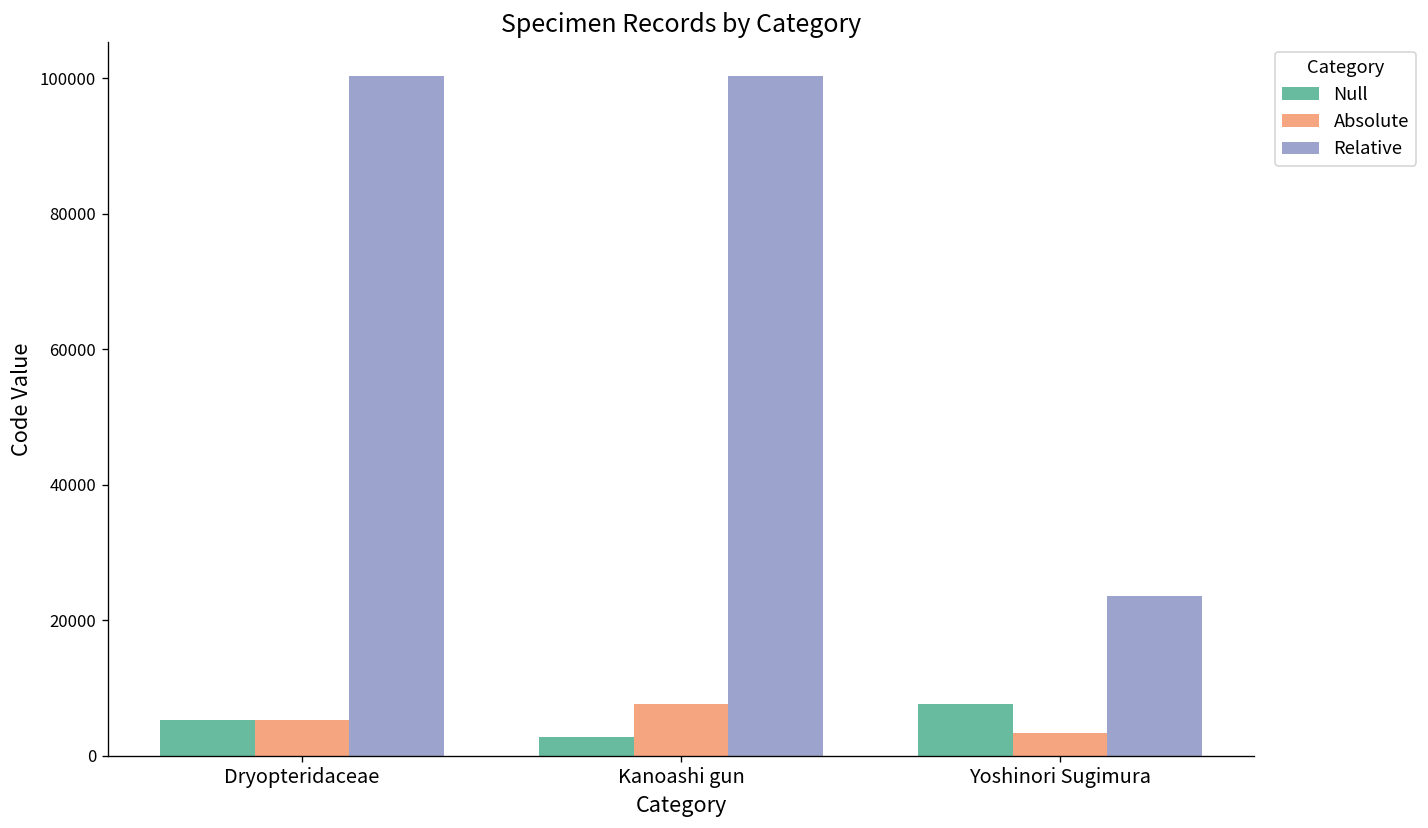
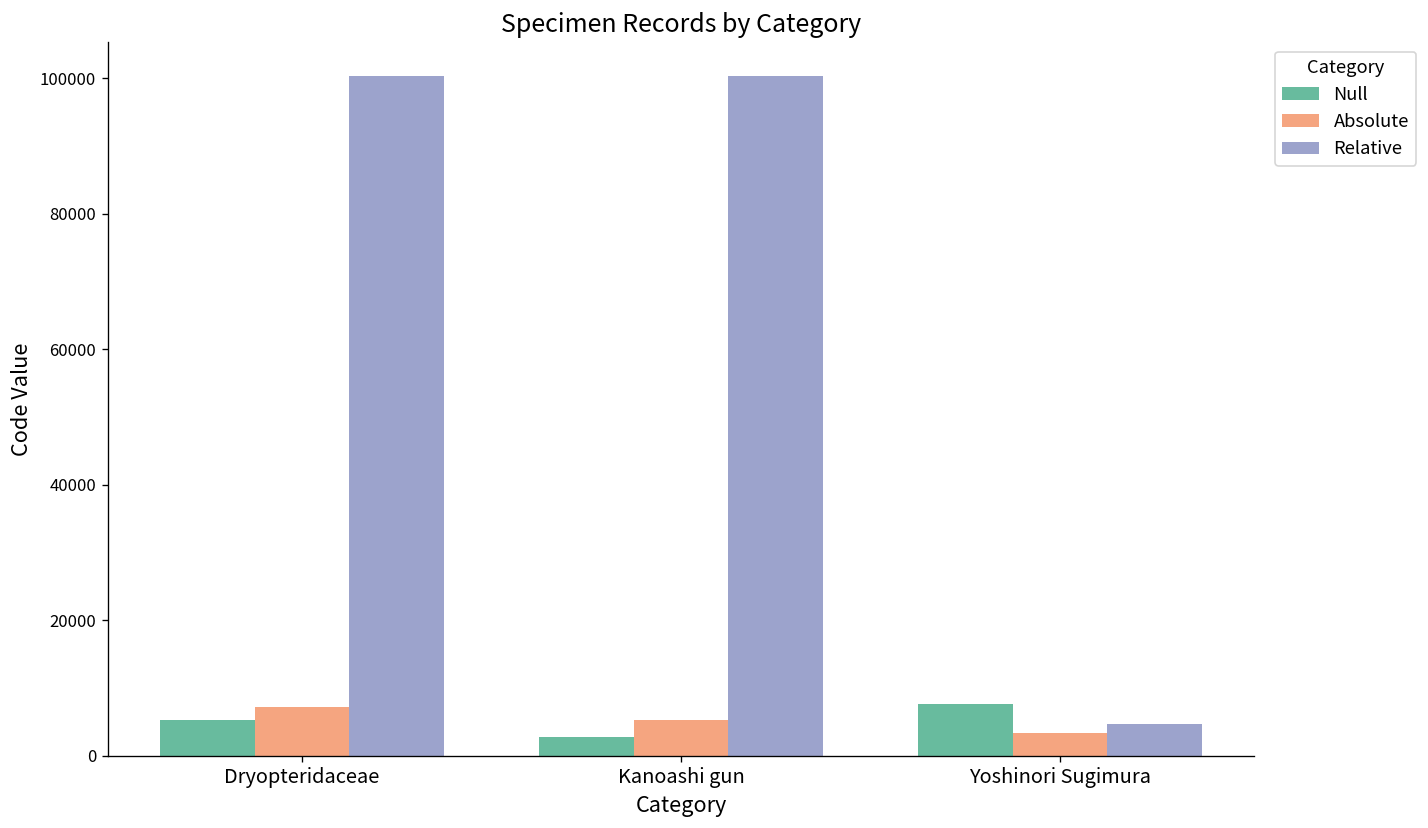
Absolute, Dryopteridaceae: 5000 -> 7000
Absolute, Kanoashi gun: 8000 -> 5000
Relative, Yoshinori Sugimura: 24000 -> 5000
